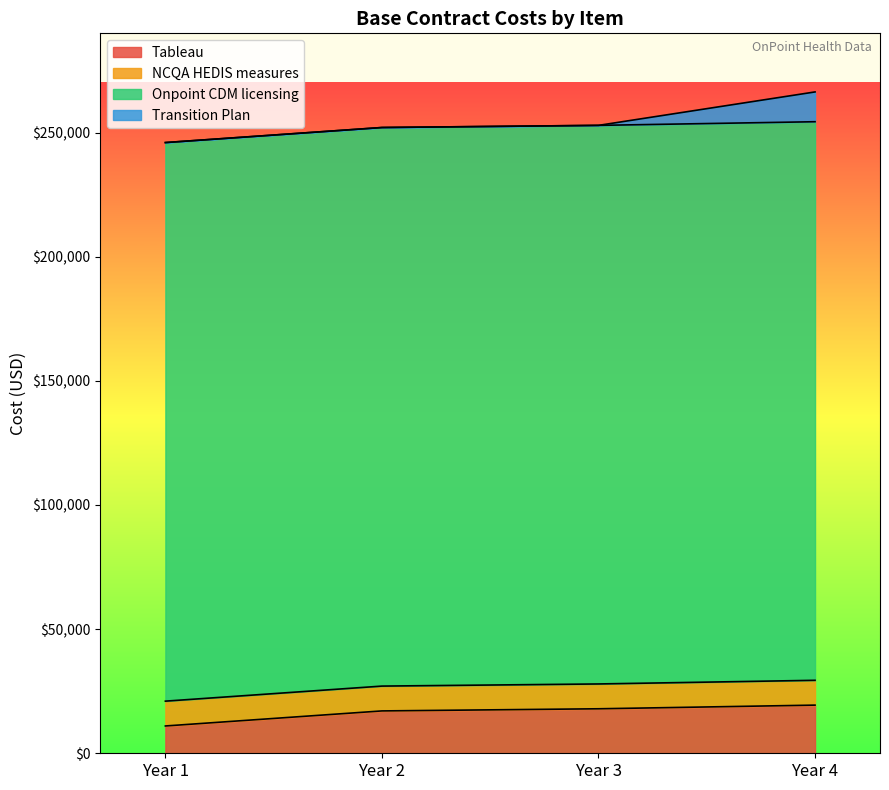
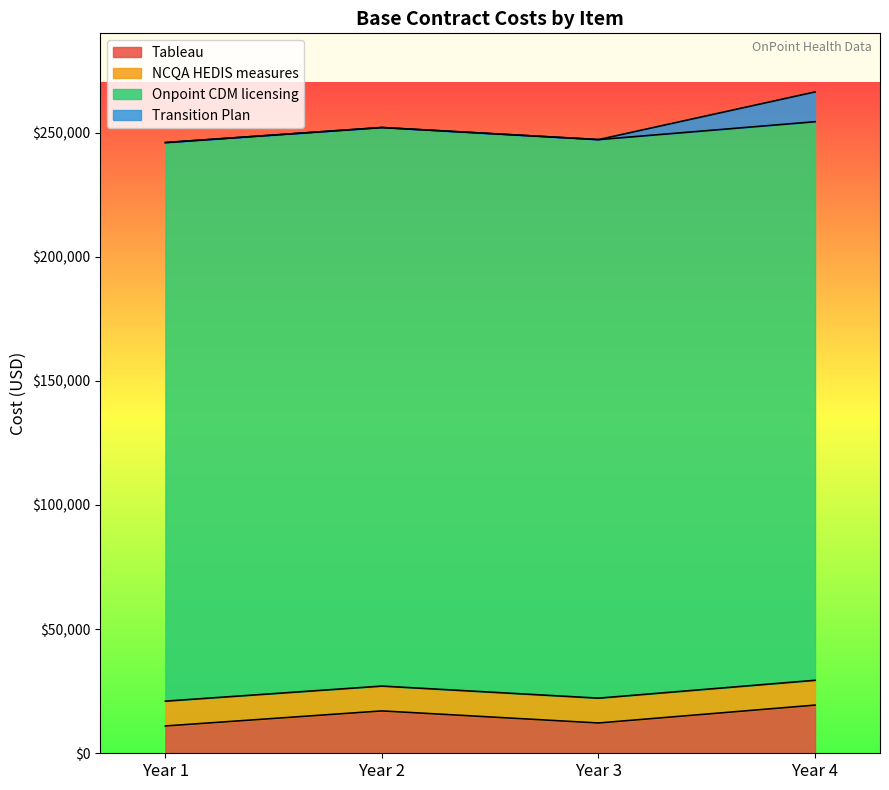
Tableau, Year 3: $18,000 -> $12,000
